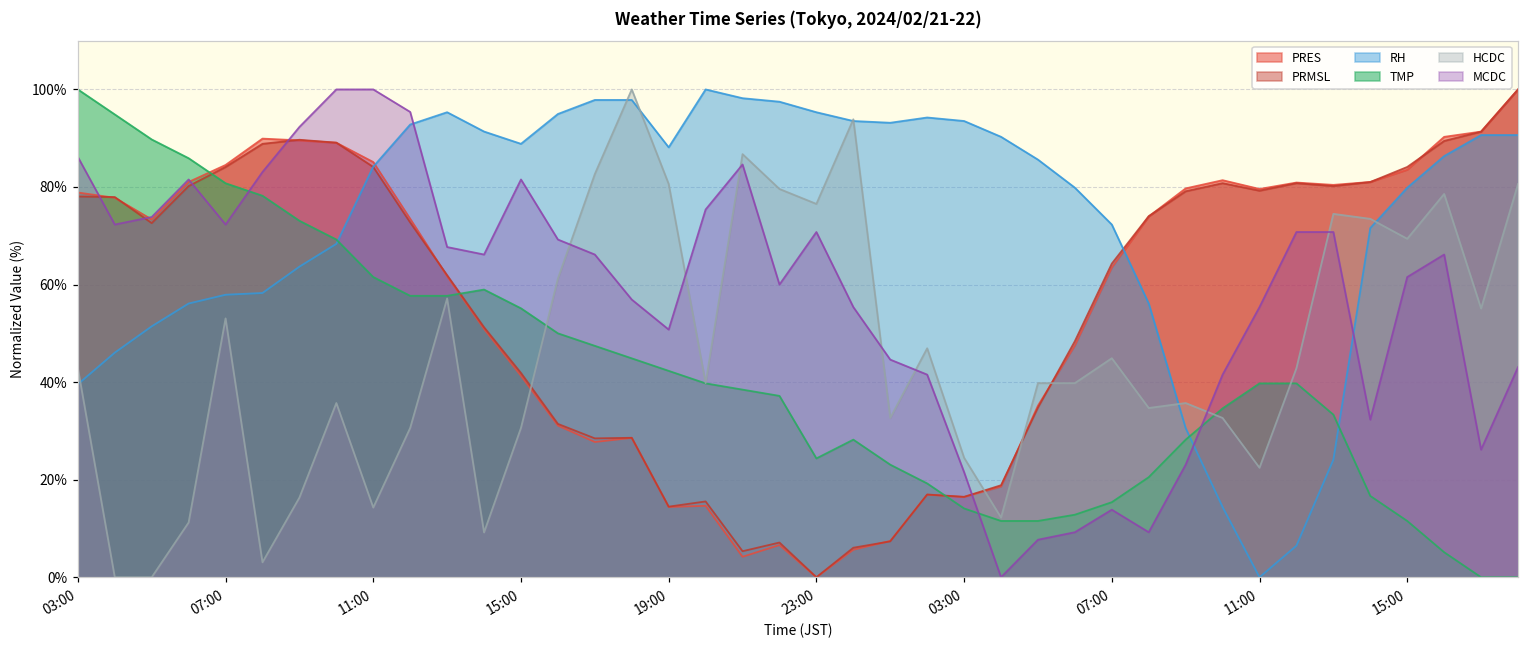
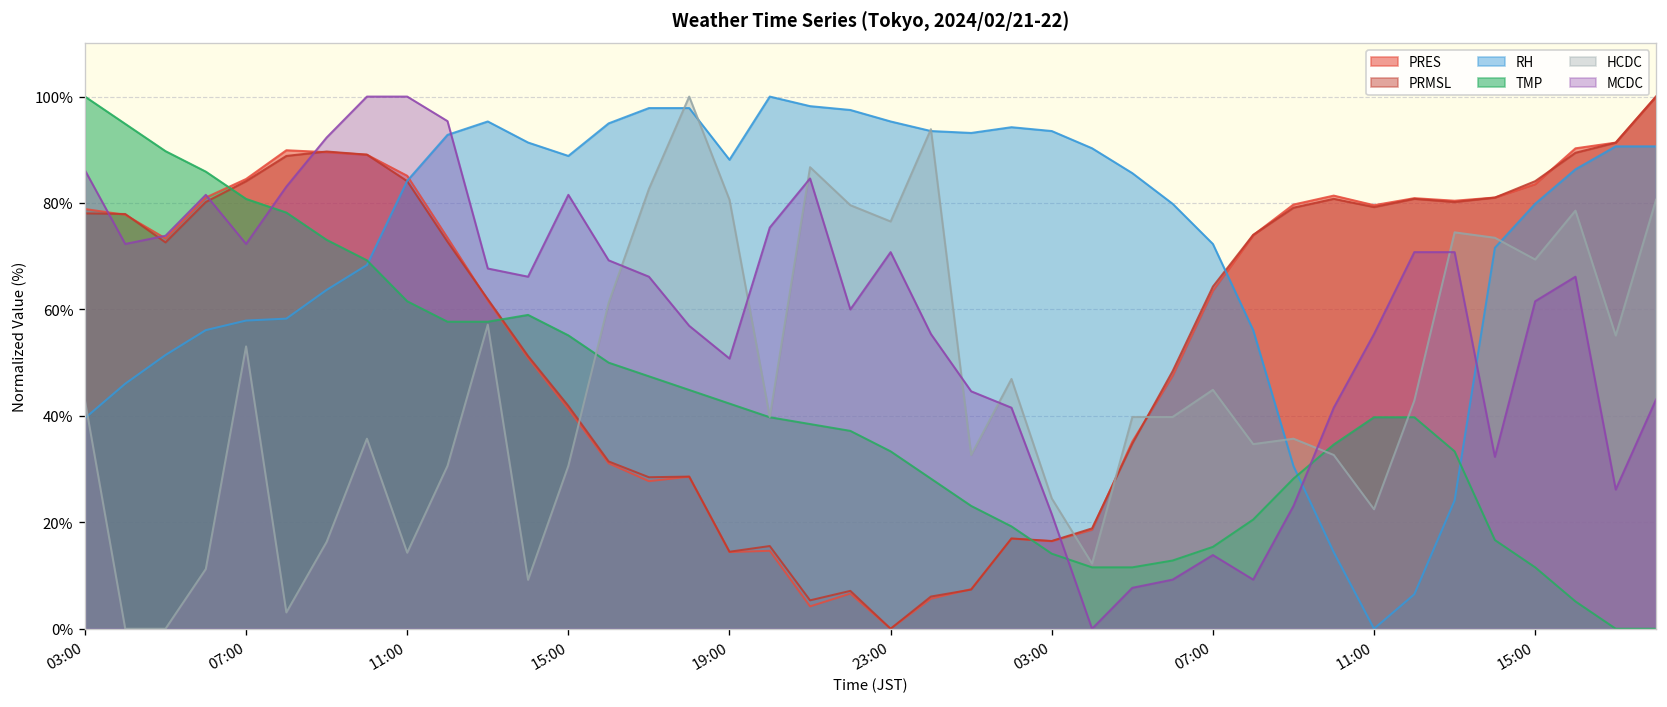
TMP, 23:00: 24% -> 33%
